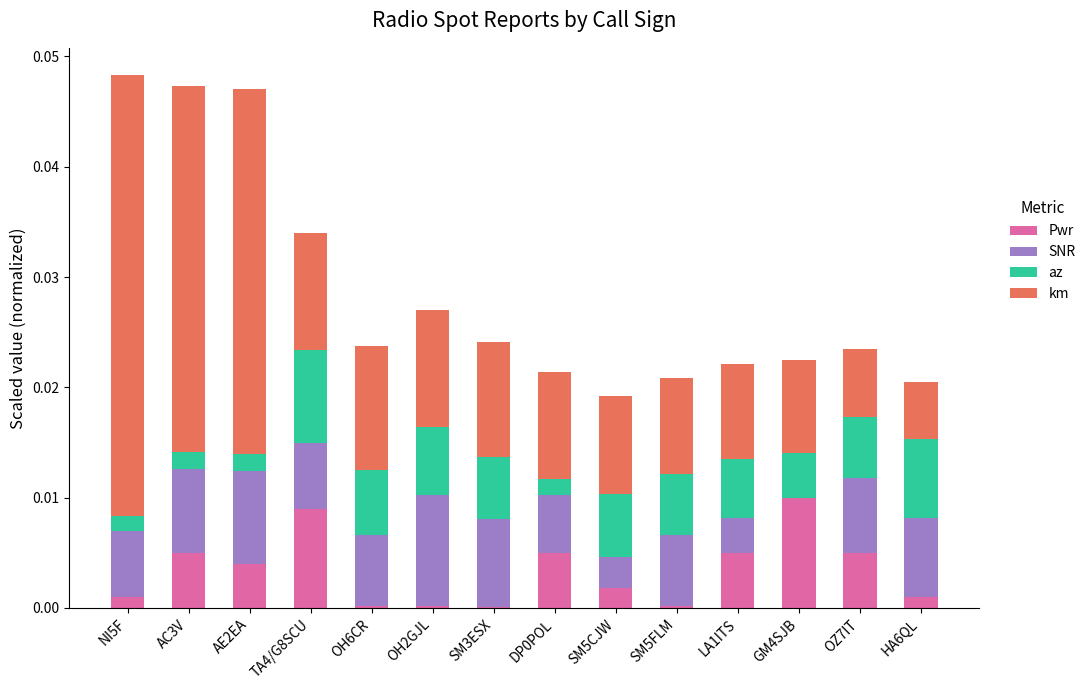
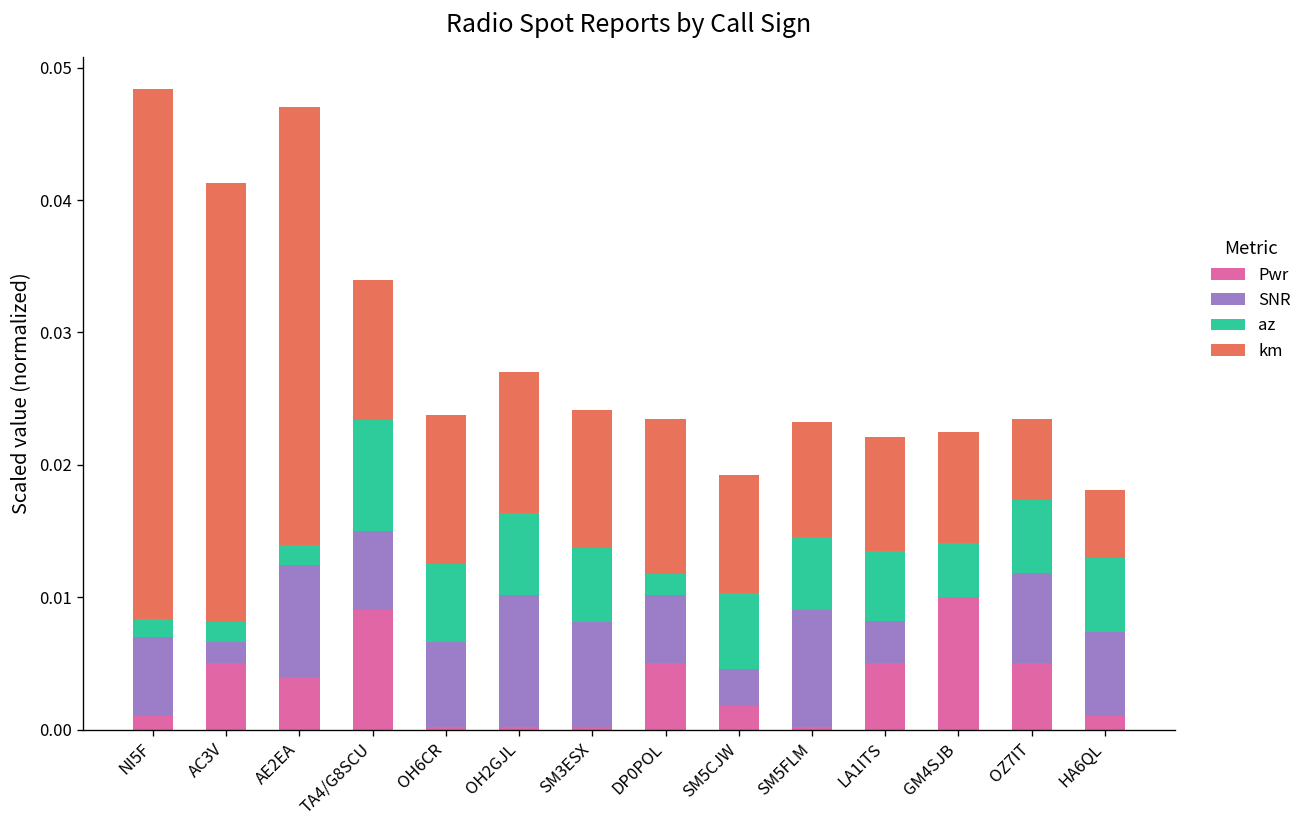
SNR, AC3V: 0.0076 -> 0.0016
km, DP0POL: 0.0097 -> 0.0117
SNR, SM5FLM: 0.0064 -> 0.0088
SNR, HA6QL: 0.0072 -> 0.0064
az, HA6QL: 0.0071 -> 0.0056
